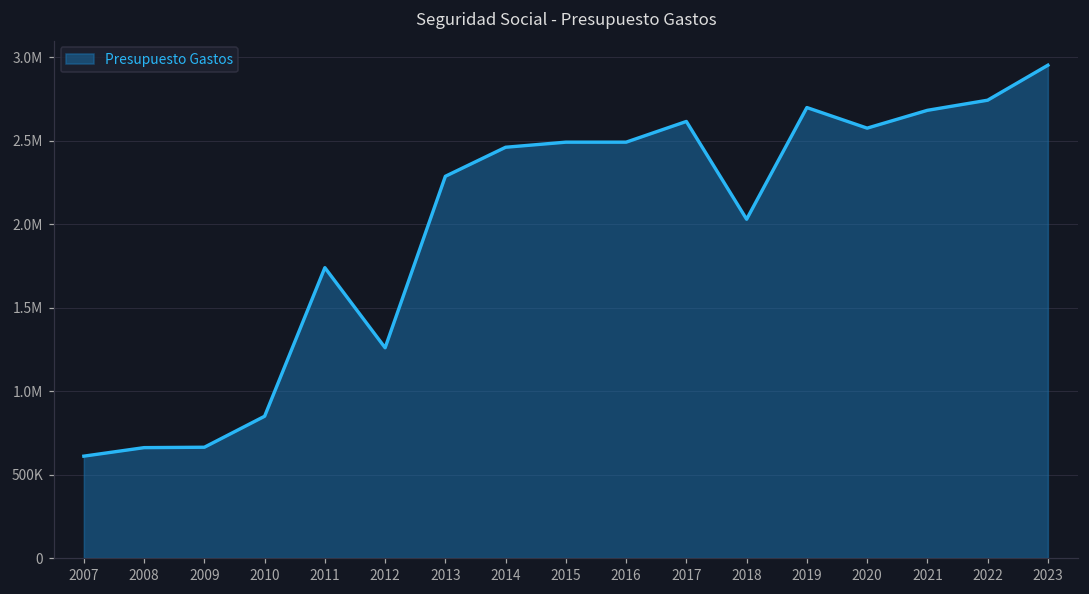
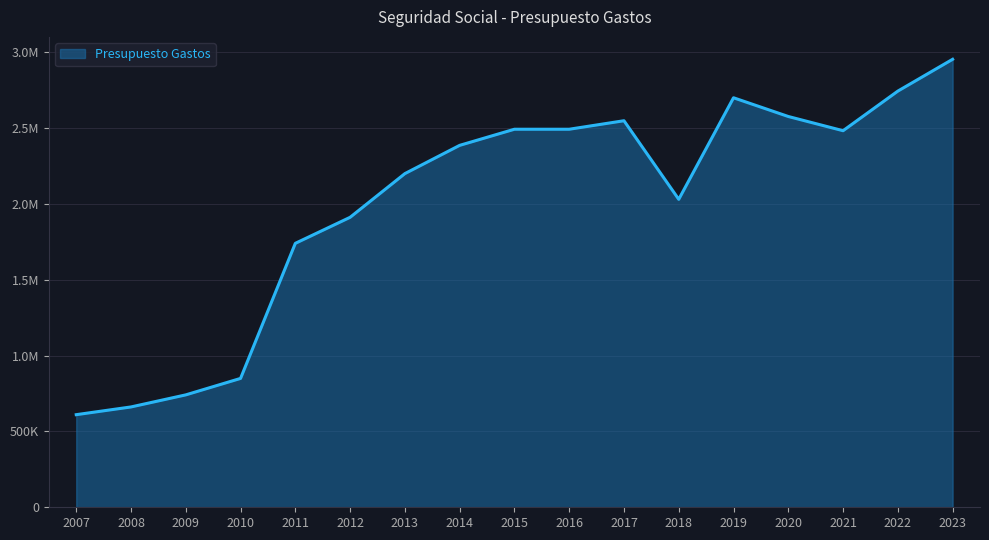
2009: 660000 -> 740000
2012: 1260000 -> 1910000
2013: 2290000 -> 2200000
2014: 2460000 -> 2380000
2017: 2620000 -> 2550000
2021: 2680000 -> 2480000
